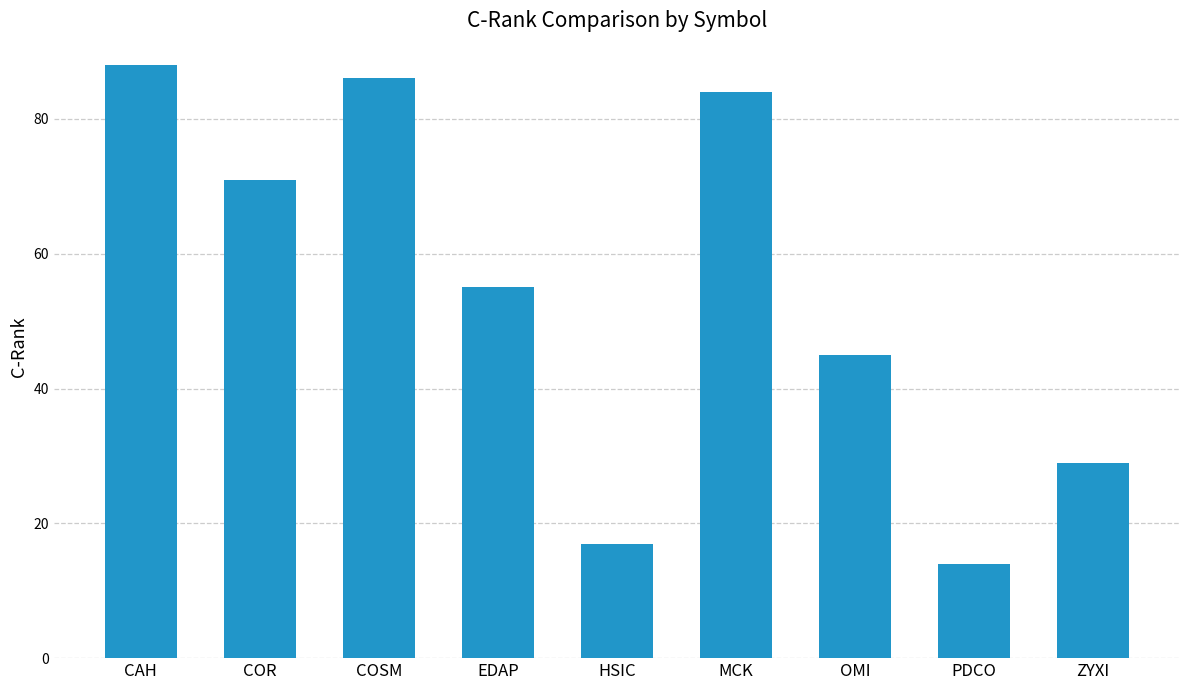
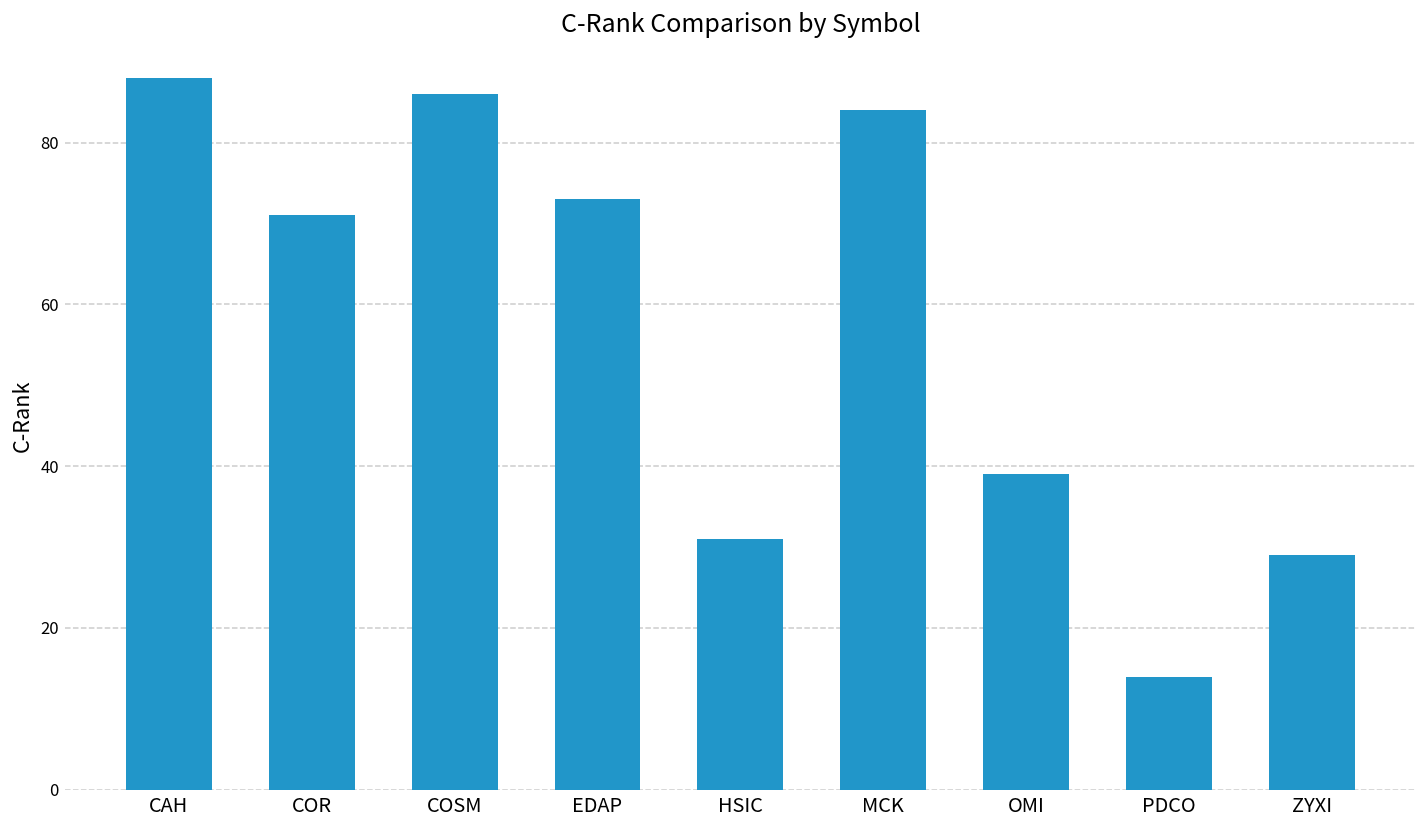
EDAP: 55 -> 73
HSIC: 17 -> 31
OMI: 45 -> 39
